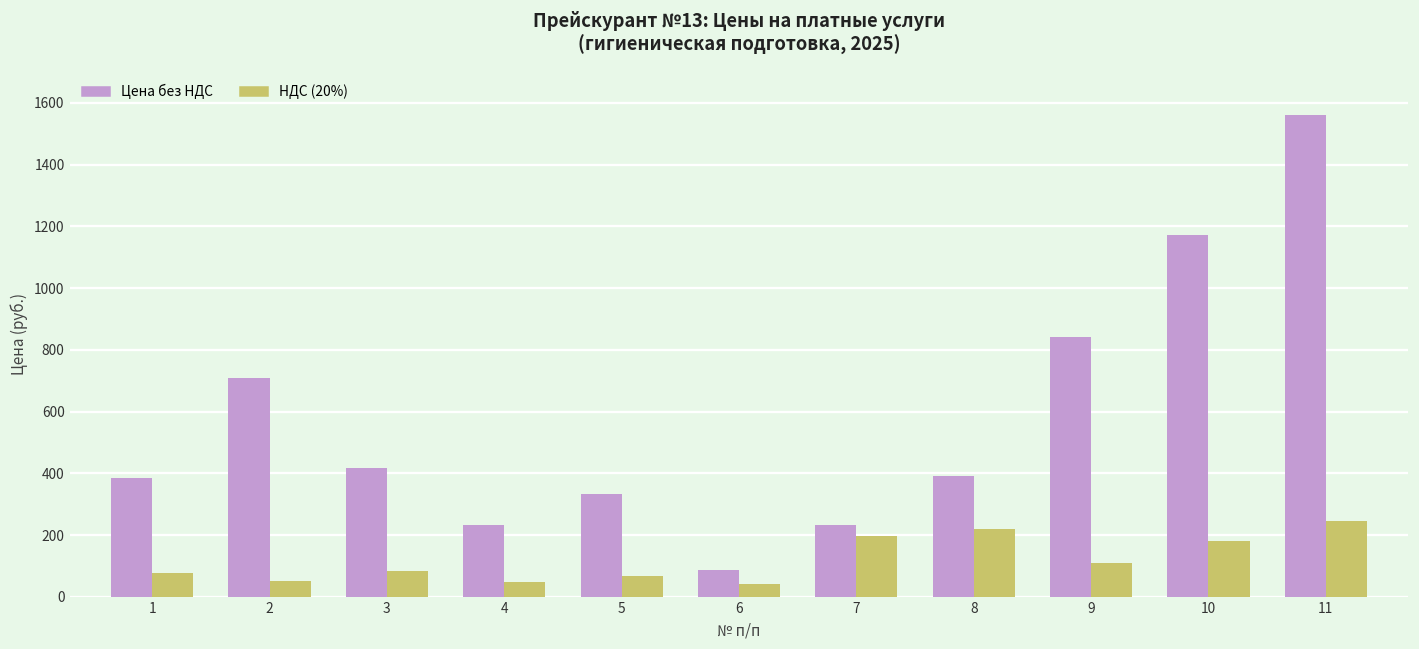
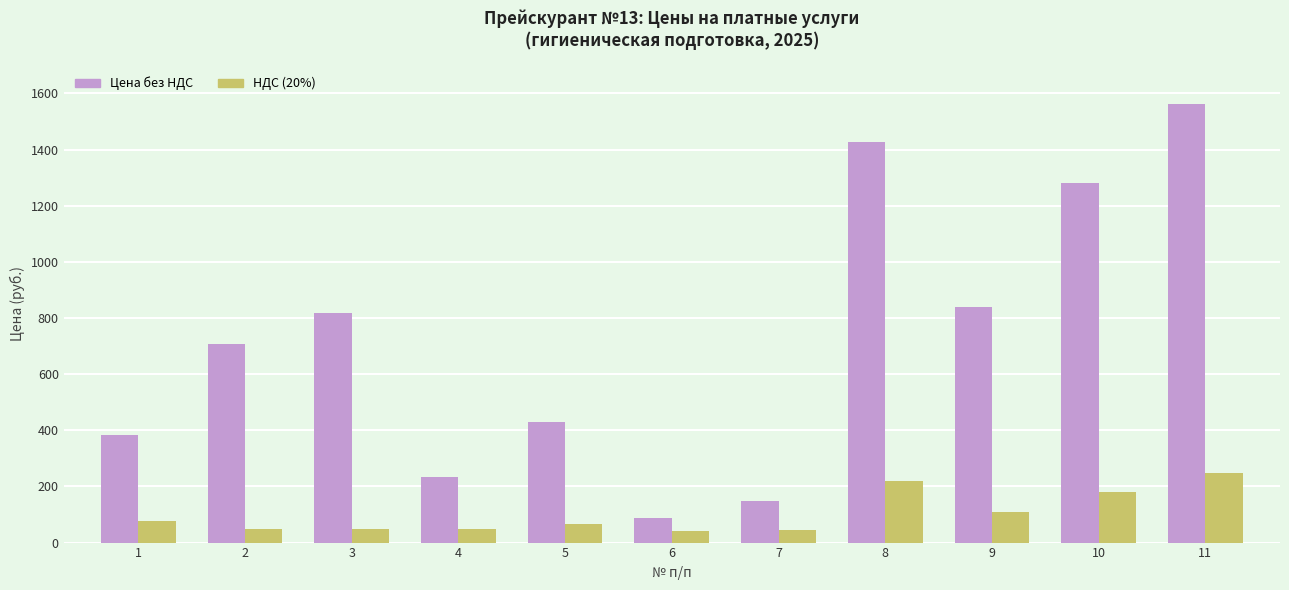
Цена без НДС, 3: 420 -> 820
НДС (20%), 3: 80 -> 50
Цена без НДС, 5: 330 -> 430
Цена без НДС, 7: 230 -> 150
НДС (20%), 7: 200 -> 50
Цена без НДС, 8: 390 -> 1430
Цена без НДС, 10: 1170 -> 1280
